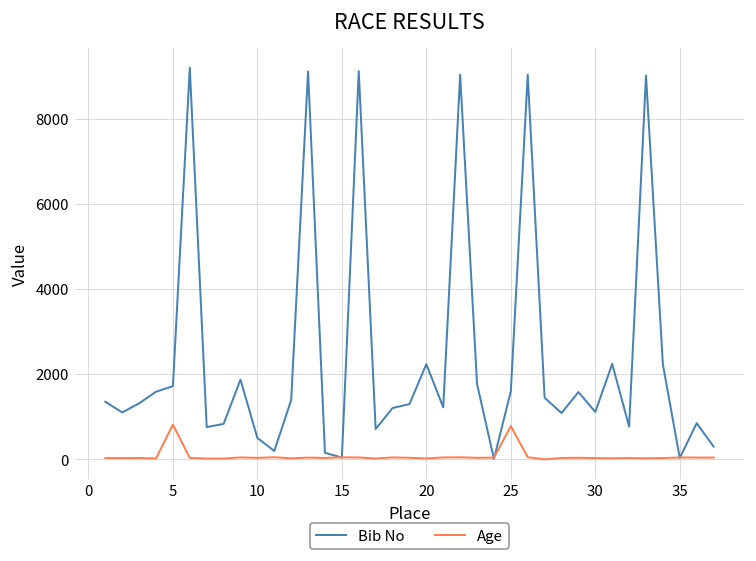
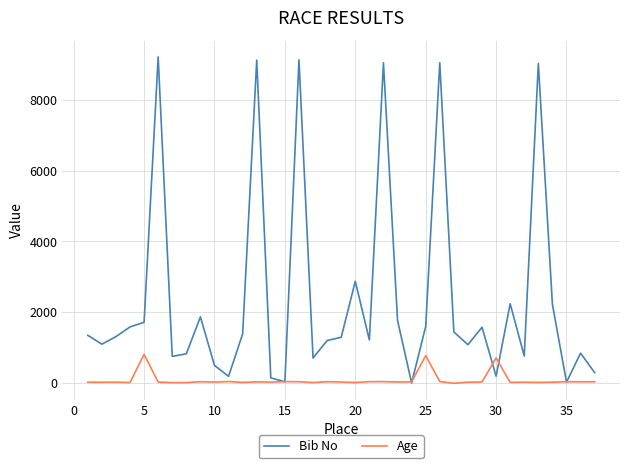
Bib No, 20: 2200 -> 2900
Bib No, 30: 1100 -> 200
Age, 30: 0 -> 700
